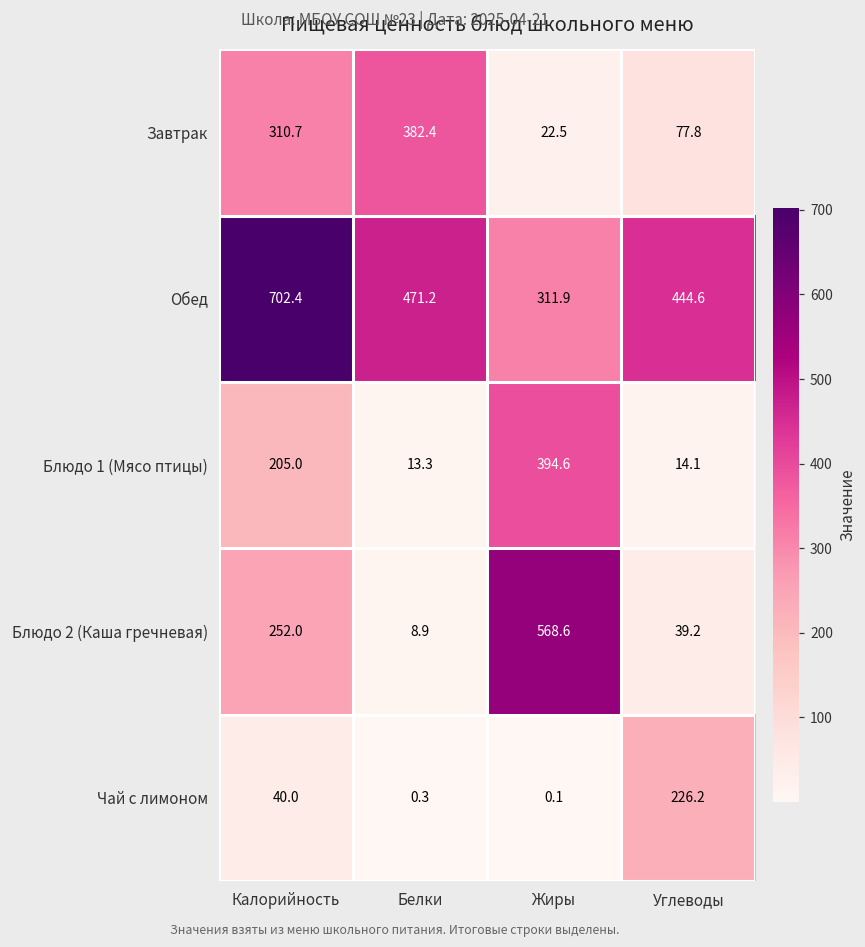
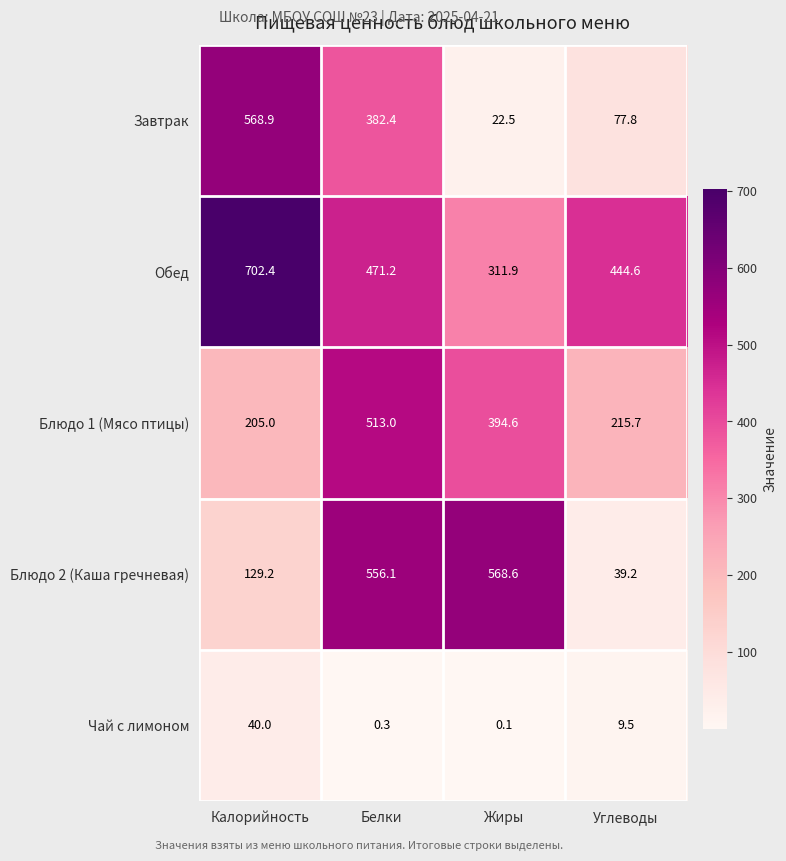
Завтрак, Калорийность: 310.7 -> 568.9
Блюдо 1 (Мясо птицы), Белки: 13.3 -> 513.0
Блюдо 1 (Мясо птицы), Углеводы: 14.1 -> 215.7
Блюдо 2 (Каша гречневая), Калорийность: 252.0 -> 129.2
Блюдо 2 (Каша гречневая), Белки: 8.9 -> 556.1
Чай с лимоном, Углеводы: 226.2 -> 9.5
